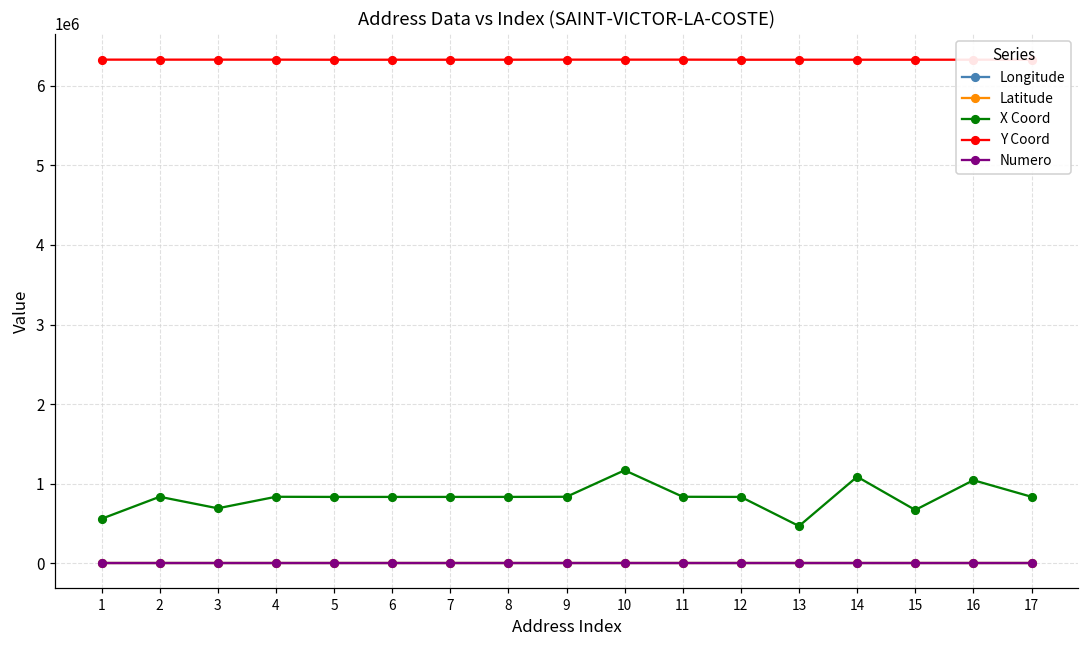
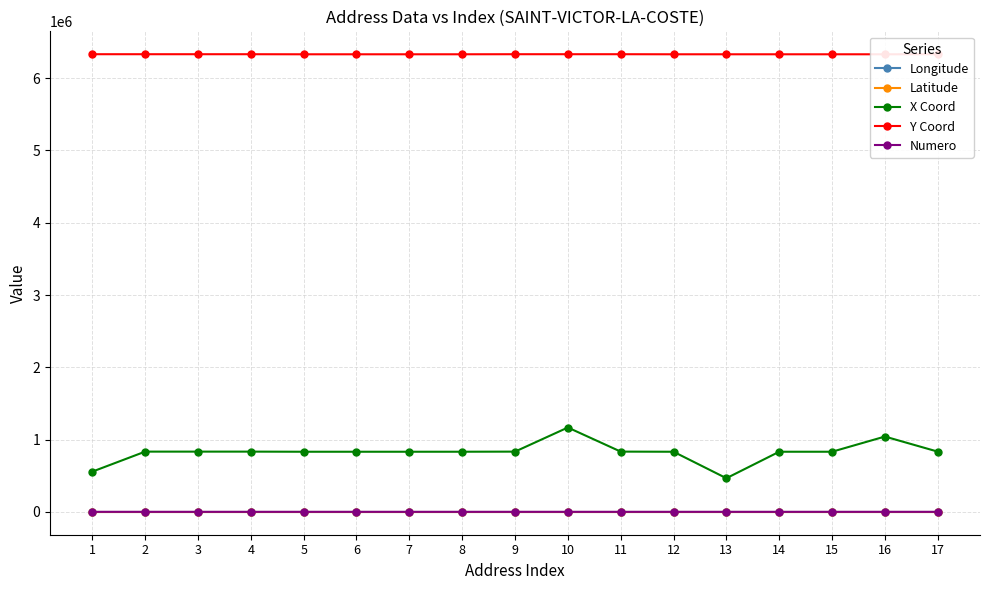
X Coord, 3: 700000 -> 800000
X Coord, 14: 1100000 -> 800000
X Coord, 15: 700000 -> 800000
